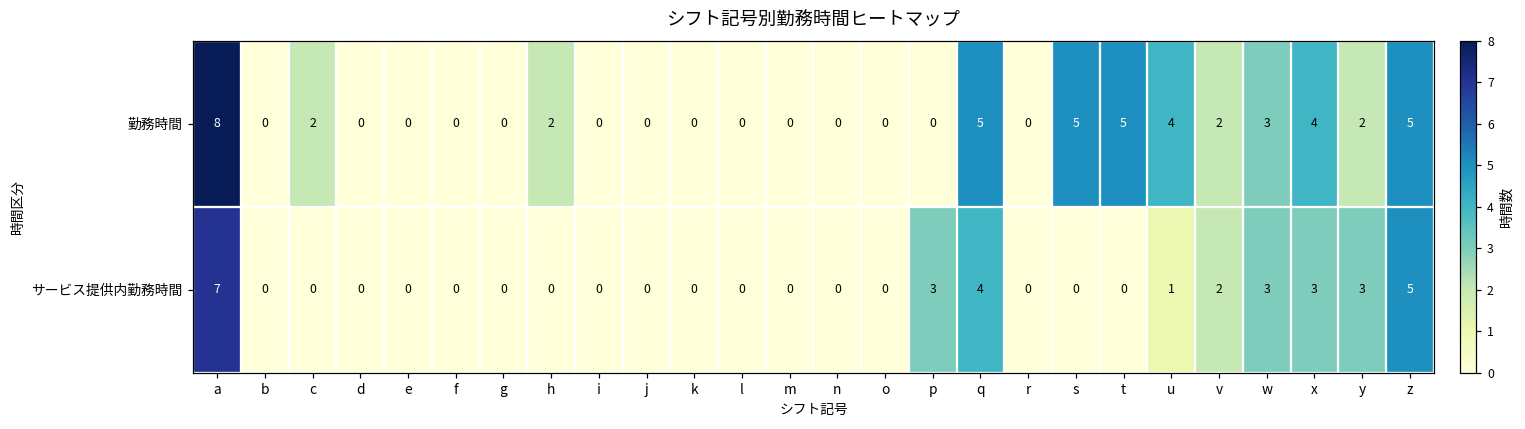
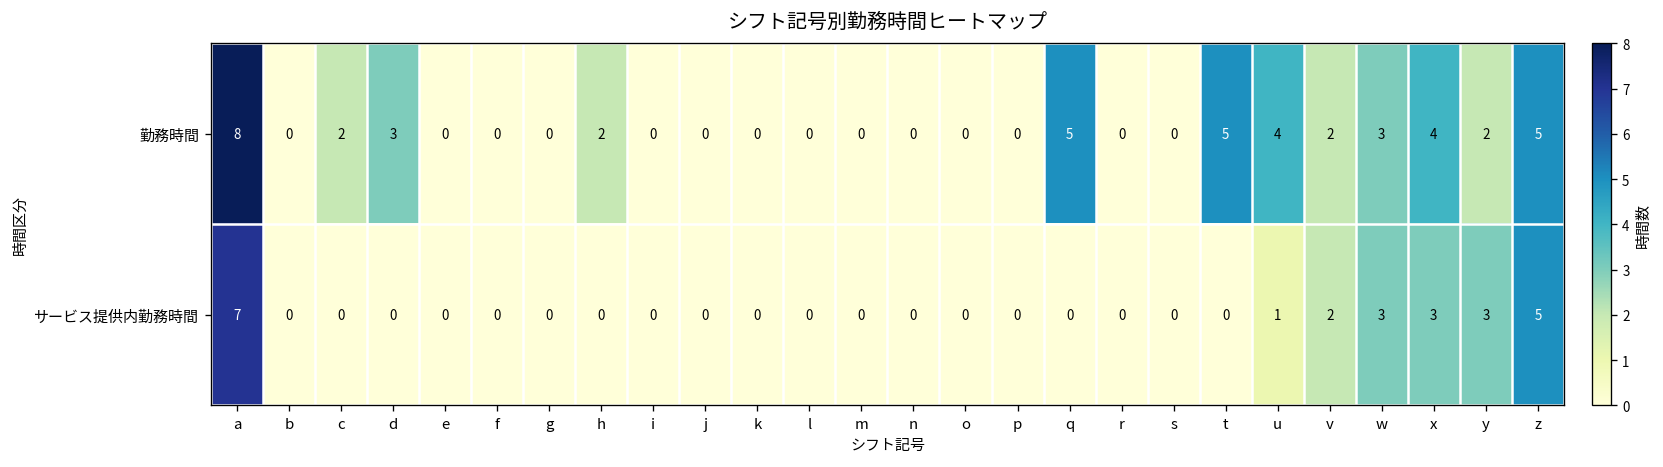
勤務時間, d: 0 -> 3
勤務時間, s: 5 -> 0
サービス提供内勤務時間, p: 3 -> 0
サービス提供内勤務時間, q: 4 -> 0
